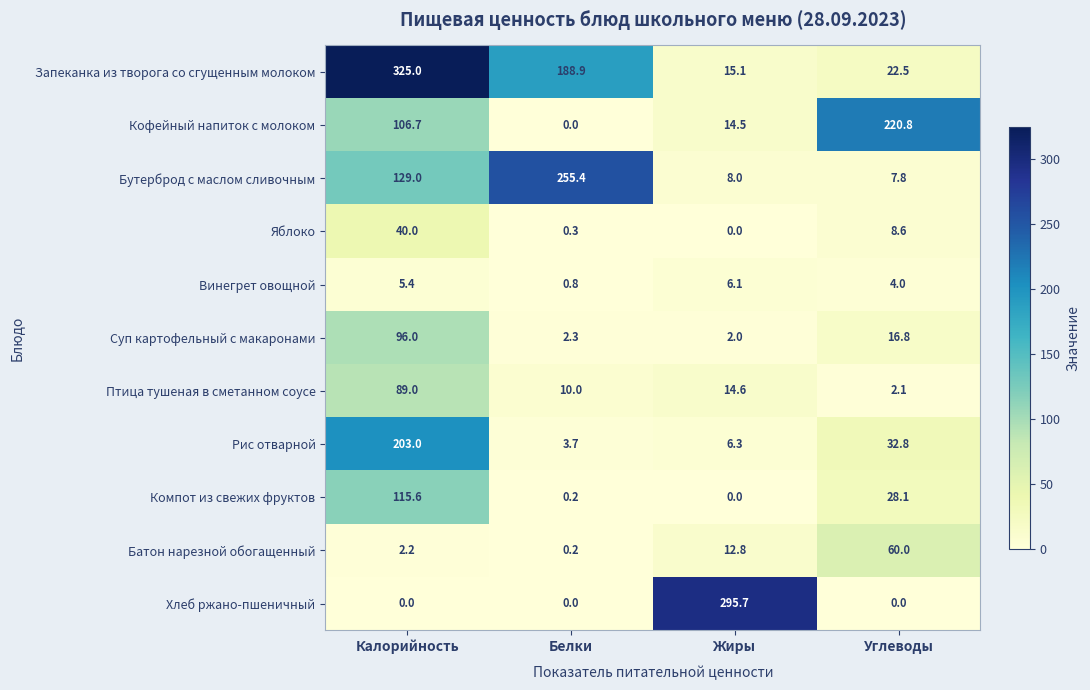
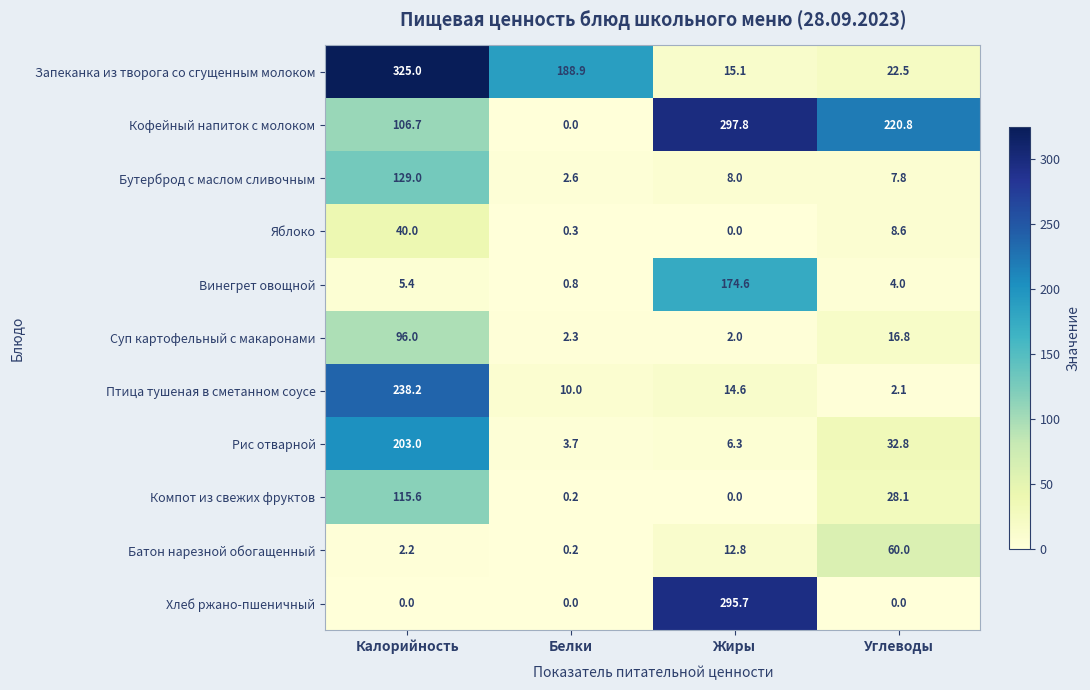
Кофейный напиток с молоком, Жиры: 14.5 -> 297.8
Бутерброд с маслом сливочным, Белки: 255.4 -> 2.6
Винегрет овощной, Жиры: 6.1 -> 174.6
Птица тушеная в сметанном соусе, Калорийность: 89.0 -> 238.2
